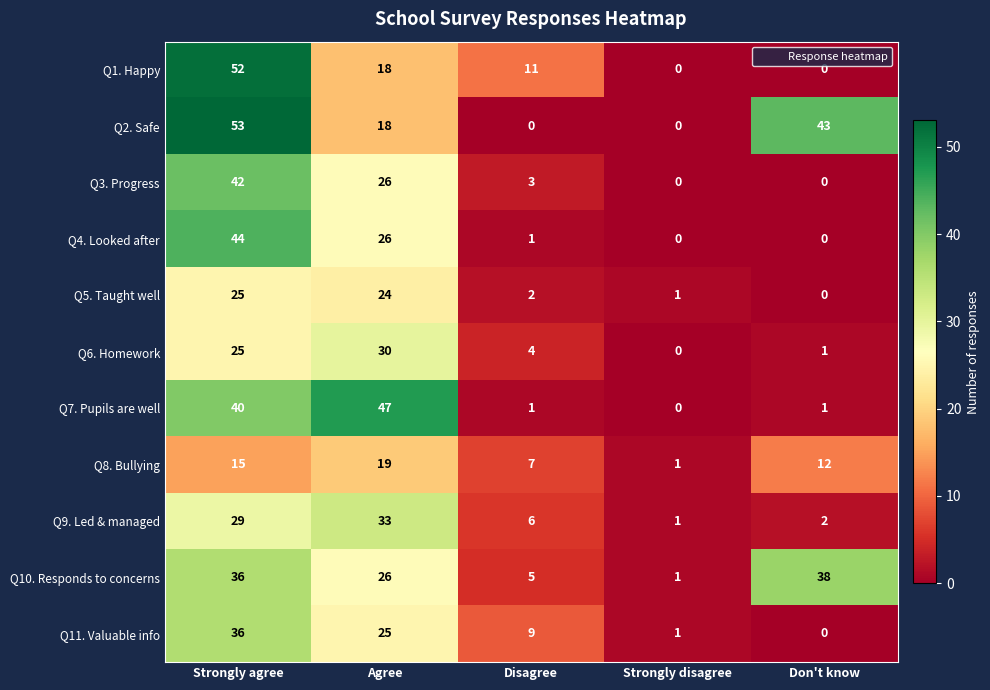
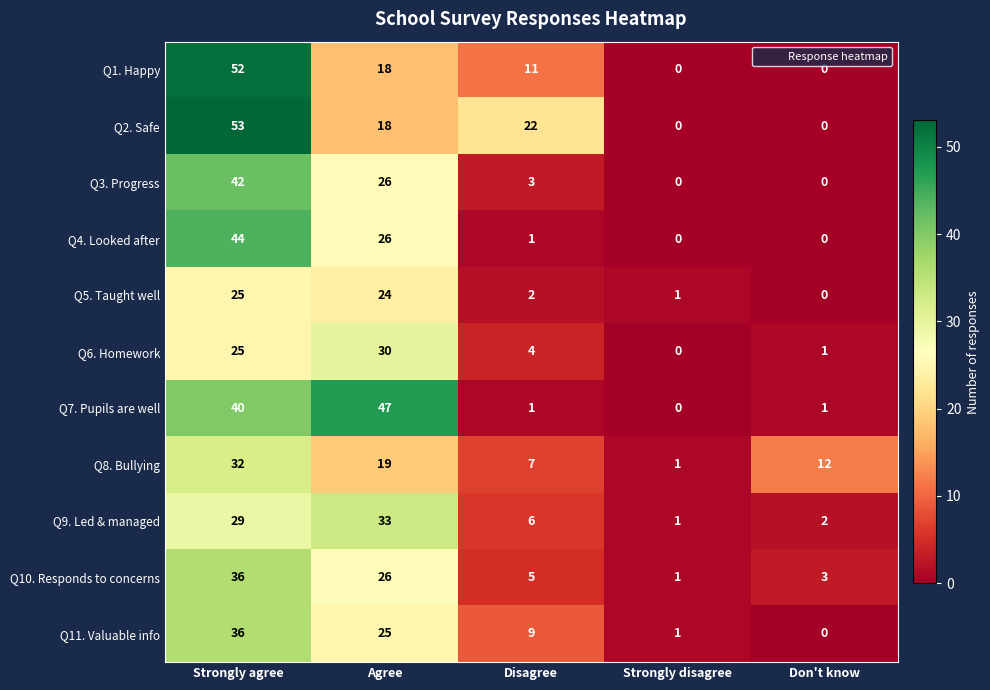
Q2. Safe, Disagree: 0 -> 22
Q2. Safe, Don't know: 43 -> 0
Q8. Bullying, Strongly agree: 15 -> 32
Q10. Responds to concerns, Don't know: 38 -> 3
